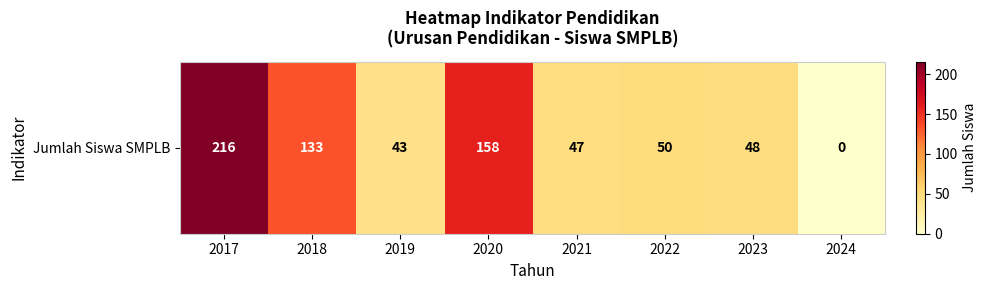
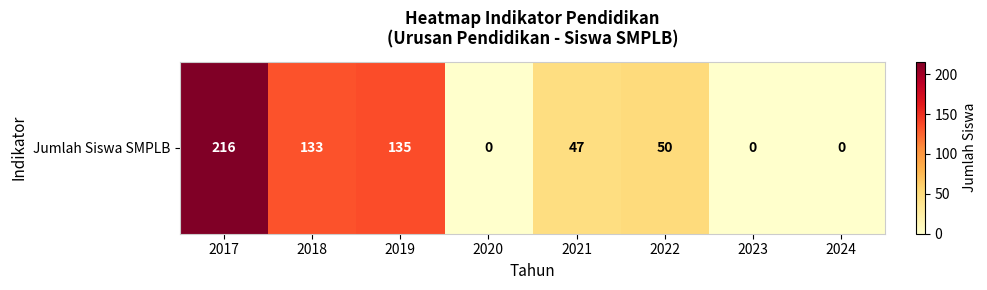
Jumlah Siswa SMPLB, 2019: 43 -> 135
Jumlah Siswa SMPLB, 2020: 158 -> 0
Jumlah Siswa SMPLB, 2023: 48 -> 0
